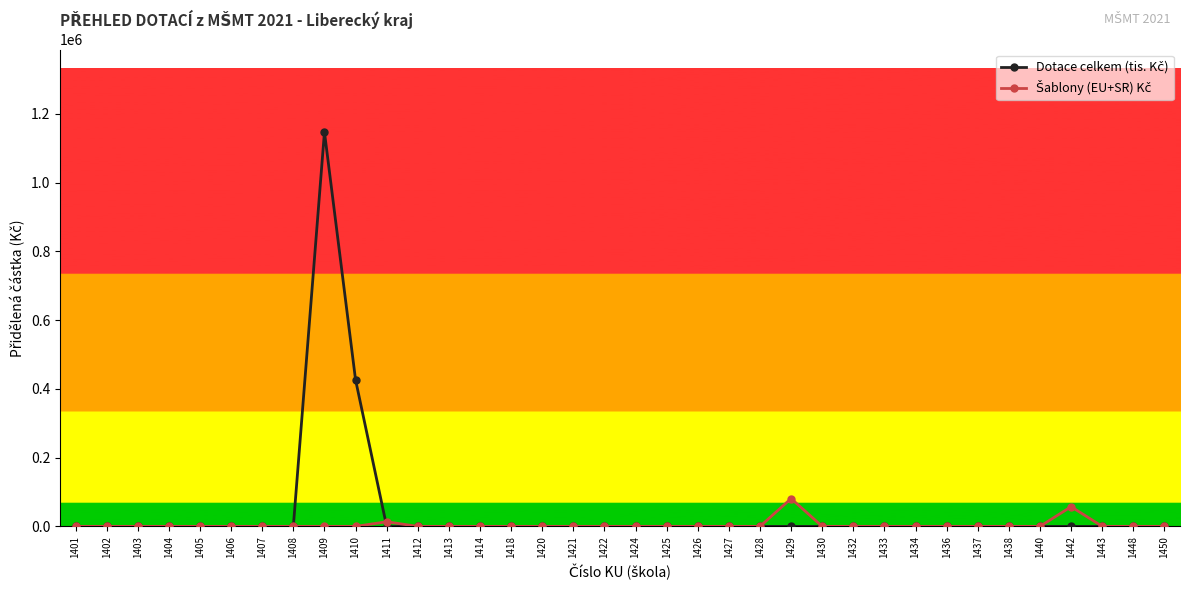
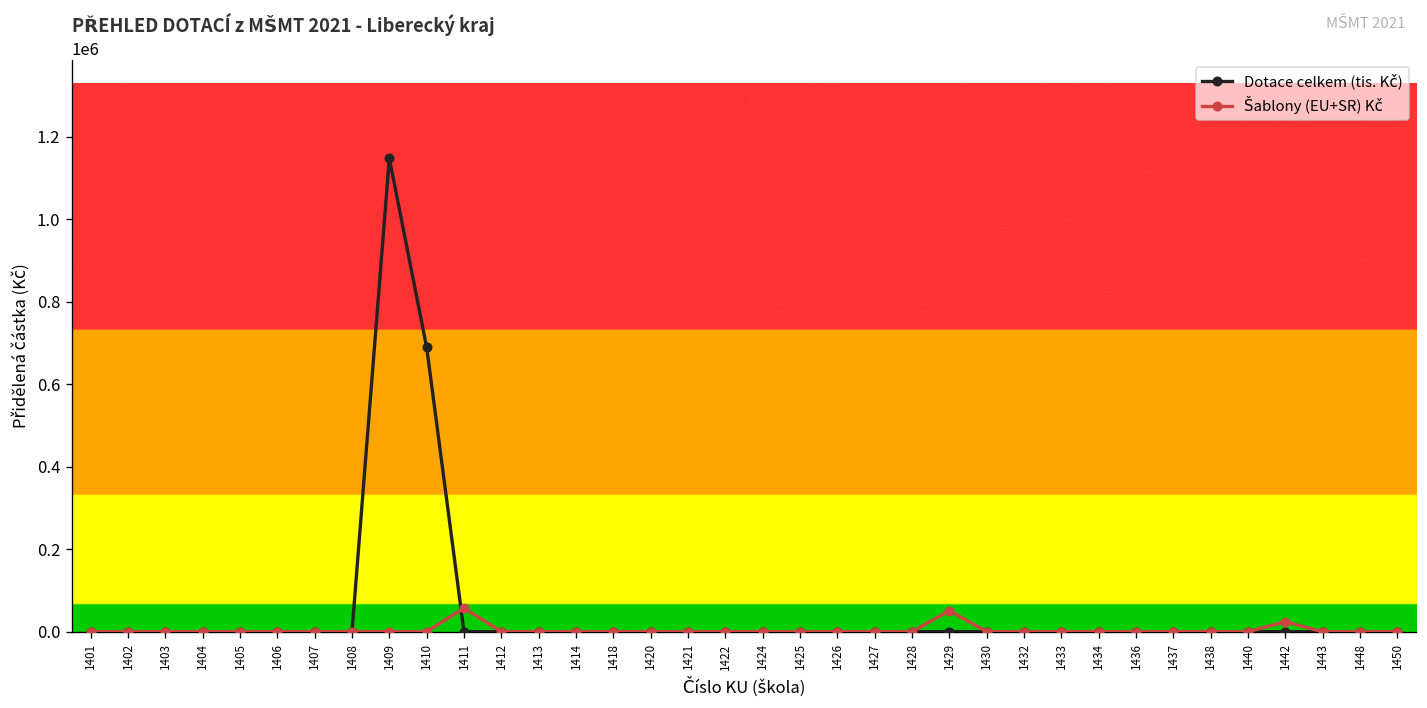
Dotace celkem (tis. Kč), 1410: 430000 -> 690000
Šablony (EU+SR) Kč, 1411: 10000 -> 60000
Šablony (EU+SR) Kč, 1429: 80000 -> 50000
Šablony (EU+SR) Kč, 1442: 60000 -> 20000
